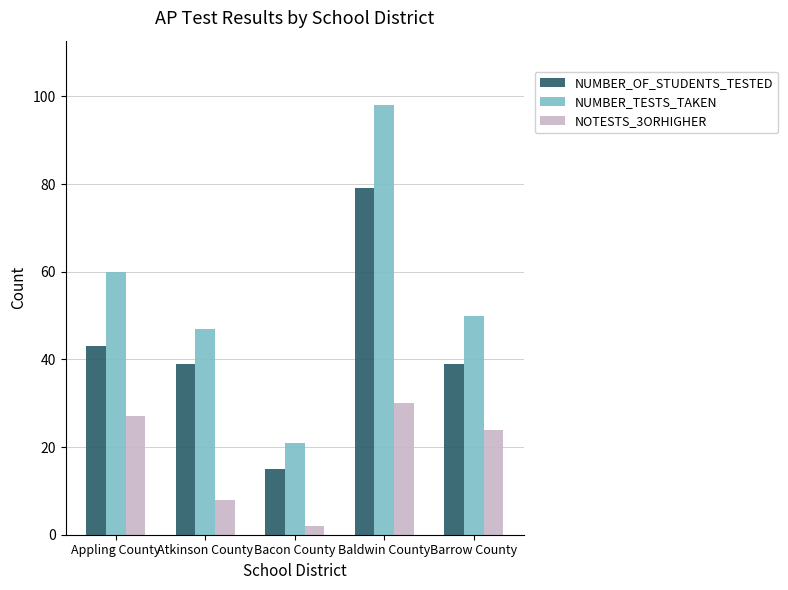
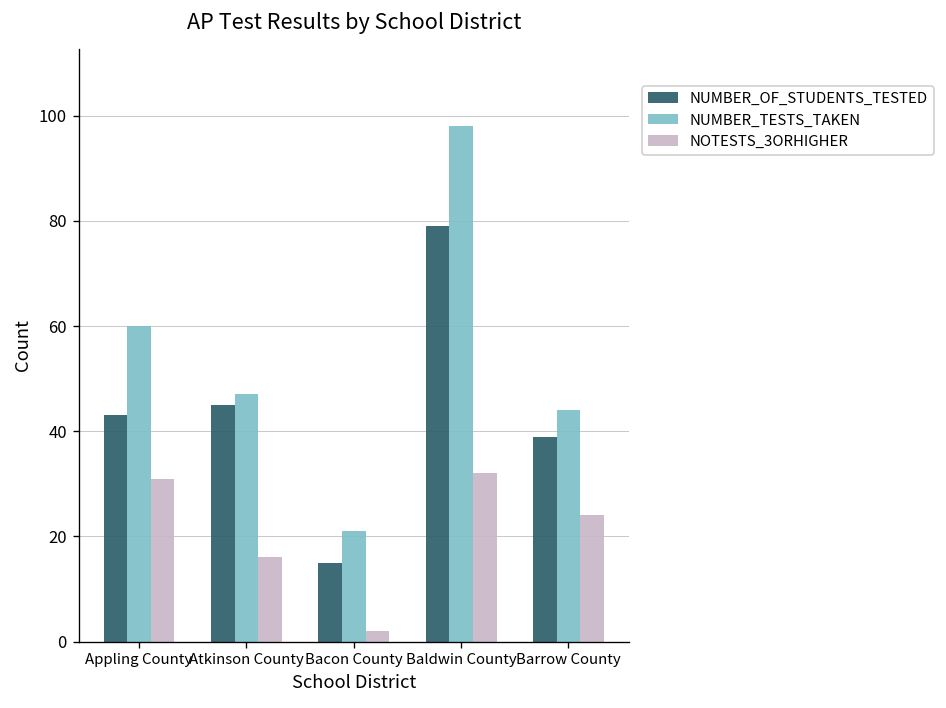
NOTESTS_3ORHIGHER, Appling County: 27 -> 31
NUMBER_OF_STUDENTS_TESTED, Atkinson County: 39 -> 45
NOTESTS_3ORHIGHER, Atkinson County: 8 -> 16
NOTESTS_3ORHIGHER, Baldwin County: 30 -> 32
NUMBER_TESTS_TAKEN, Barrow County: 50 -> 44
